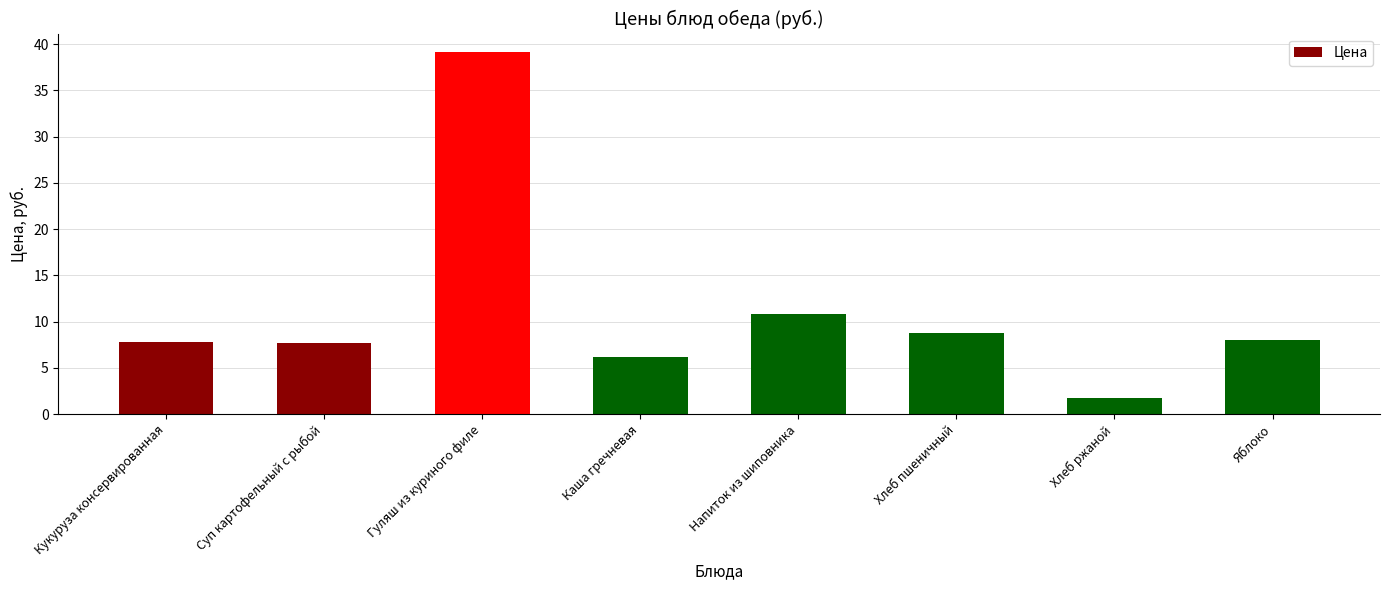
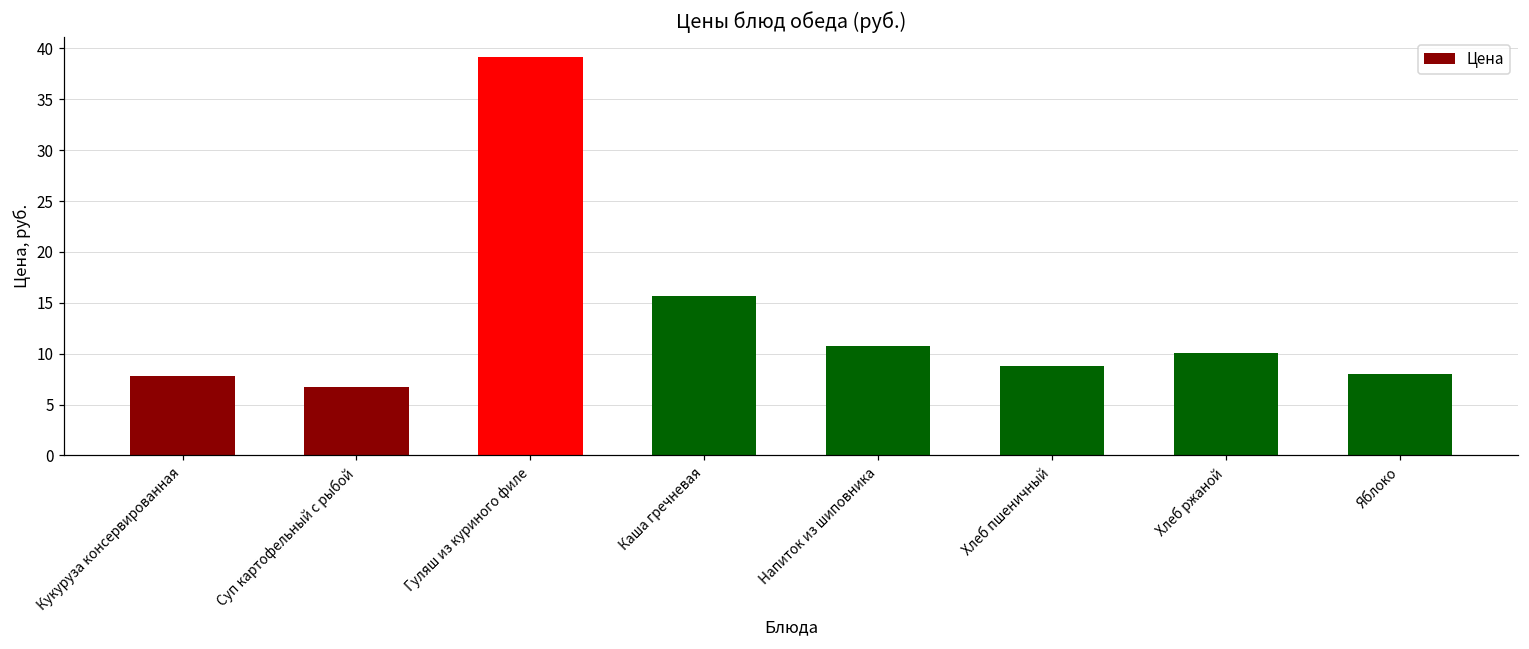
Суп картофельный с рыбой: 8 -> 7
Каша гречневая: 6 -> 16
Хлеб ржаной: 2 -> 10
